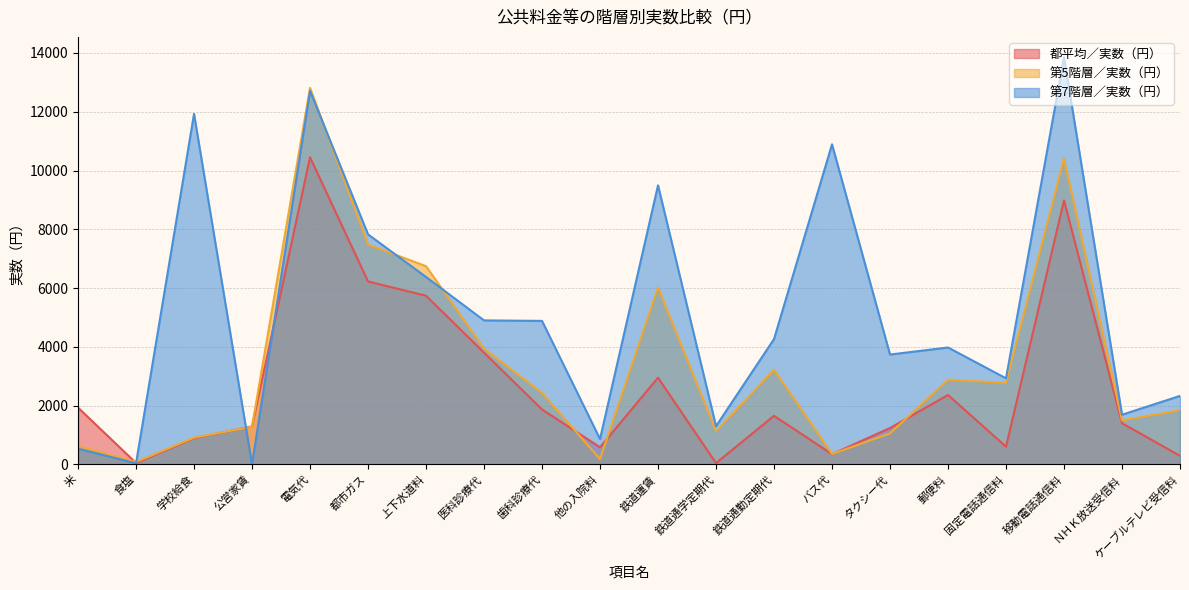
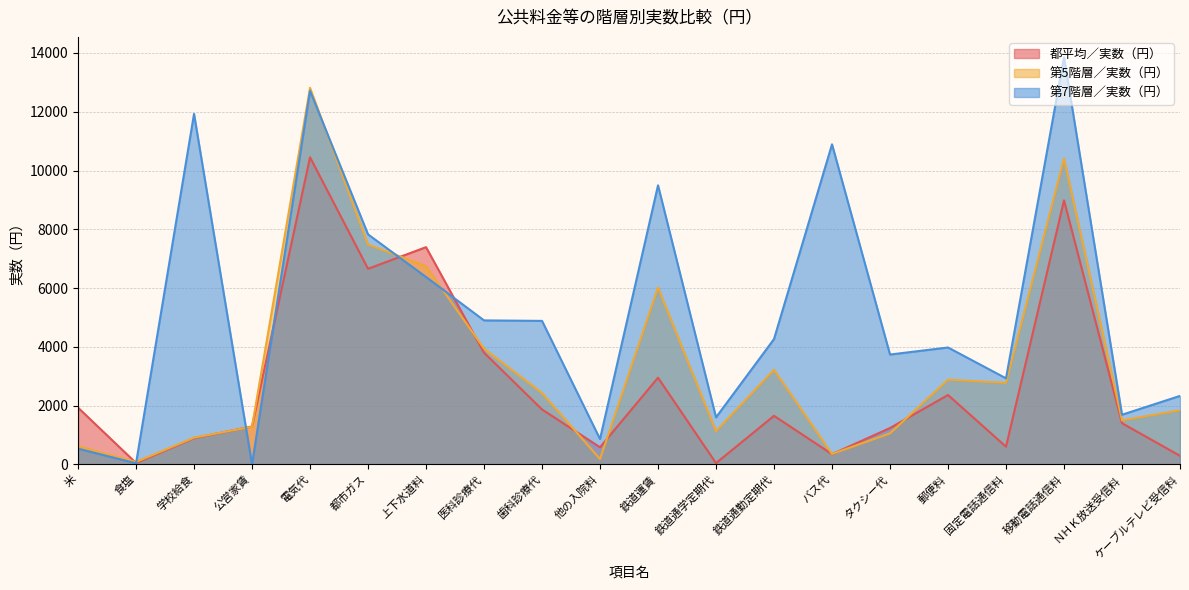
都平均／実数（円）, 都市ガス: 6200 -> 6700
都平均／実数（円）, 上下水道料: 5700 -> 7400
第7階層／実数（円）, 鉄道通学定期代: 1300 -> 1600
